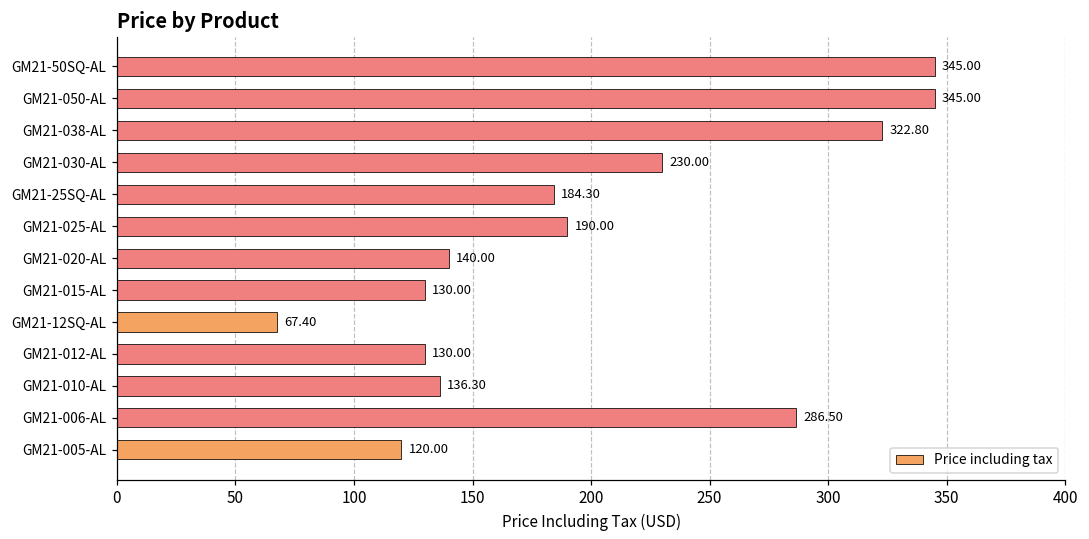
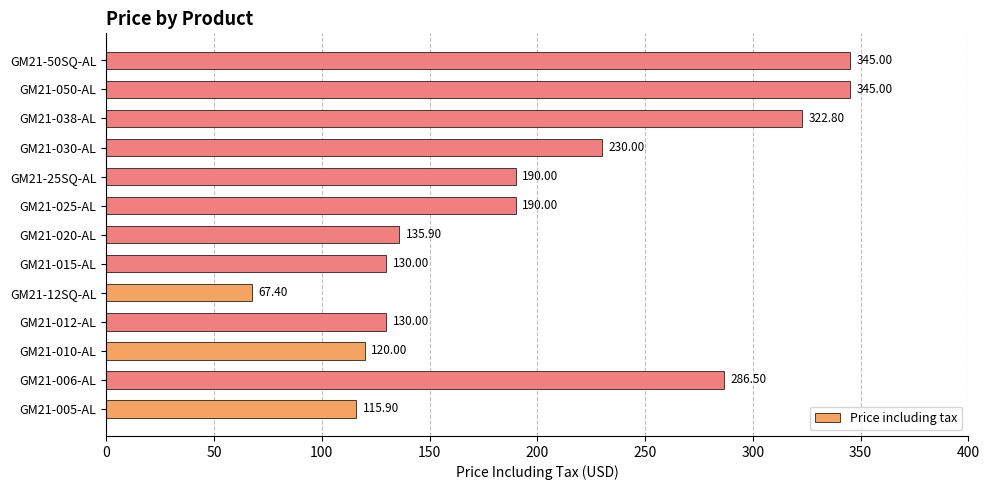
GM21-25SQ-AL: 184.30 -> 190.00
GM21-020-AL: 140.00 -> 135.90
GM21-010-AL: 136.30 -> 120.00
GM21-005-AL: 120.00 -> 115.90
